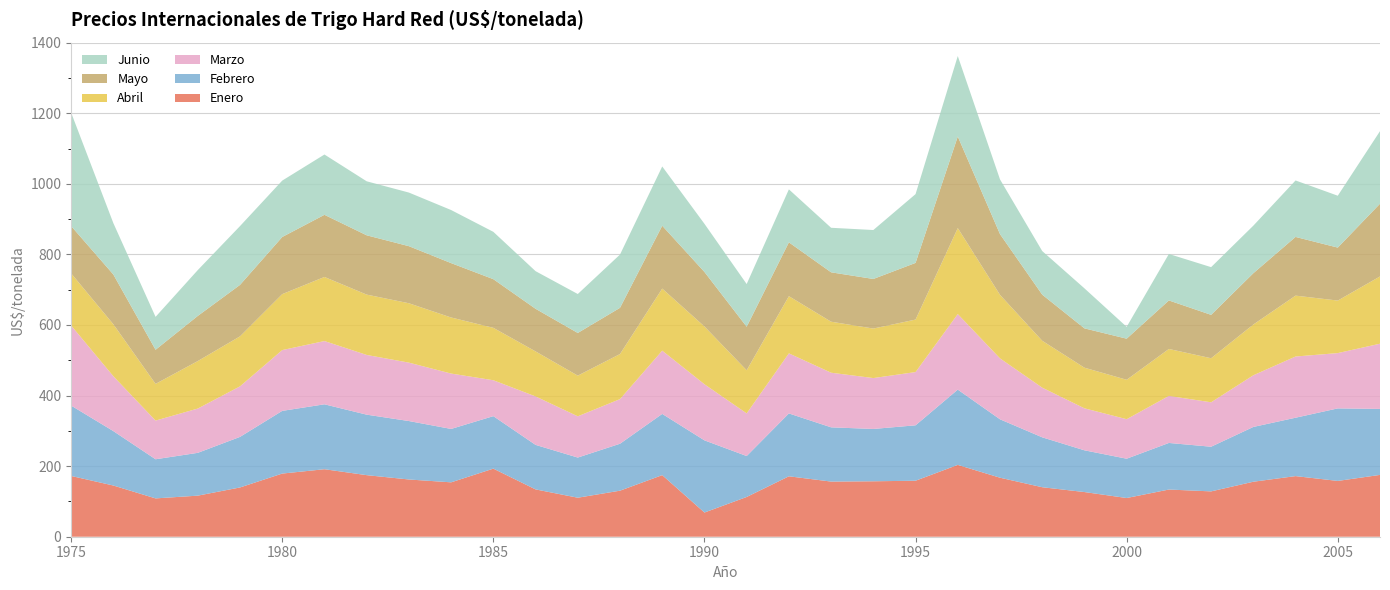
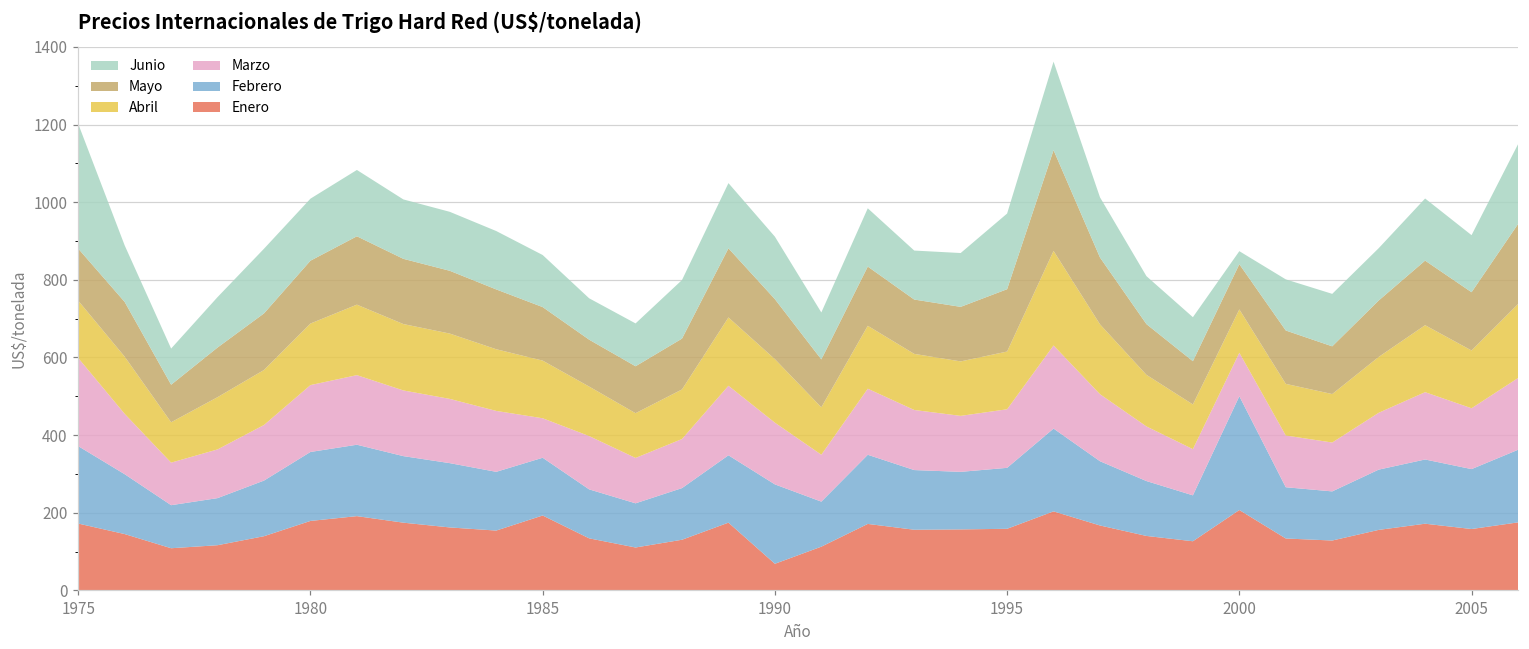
Junio, 1990: 140 -> 160
Enero, 2000: 110 -> 210
Febrero, 2000: 110 -> 290
Febrero, 2005: 210 -> 150
